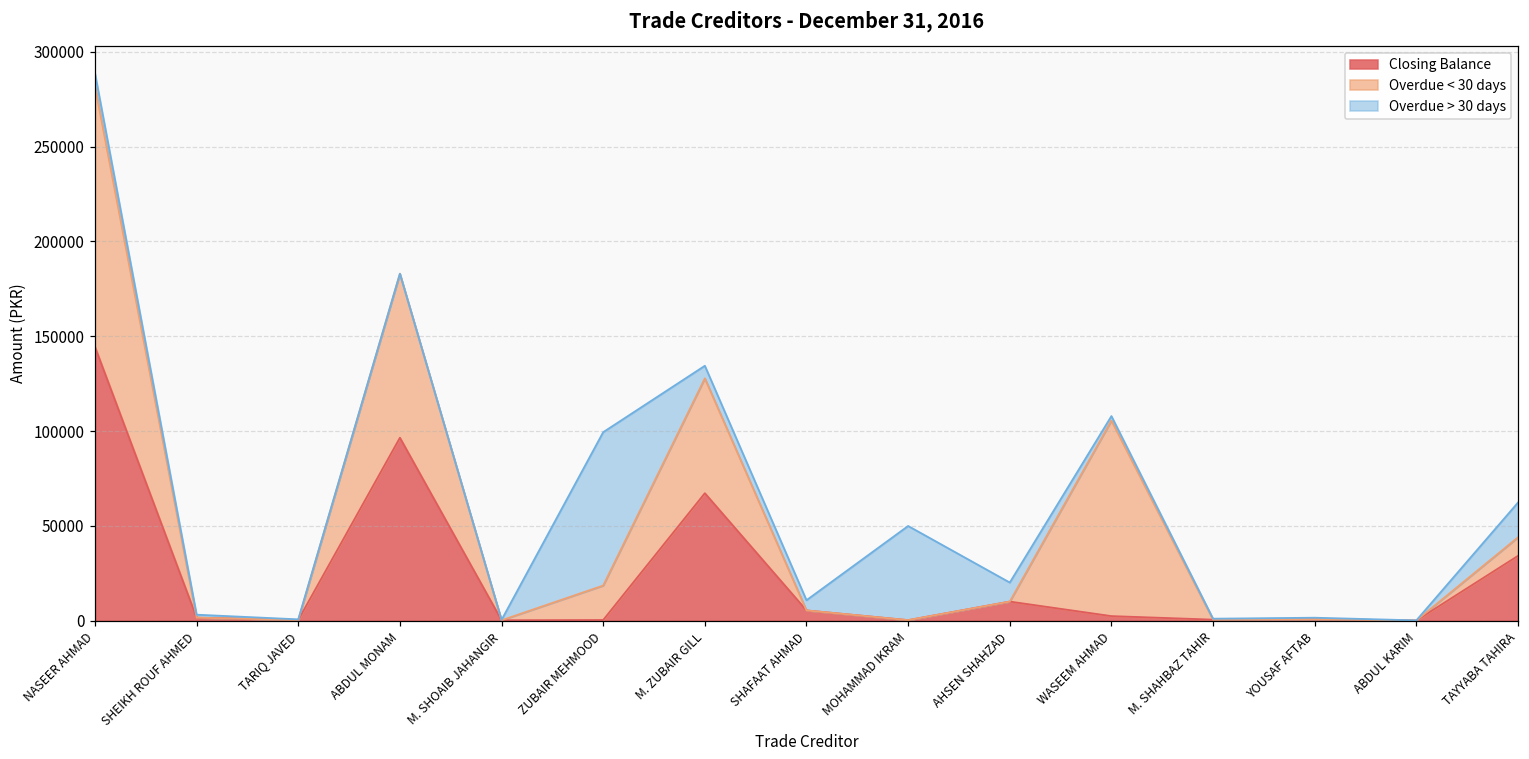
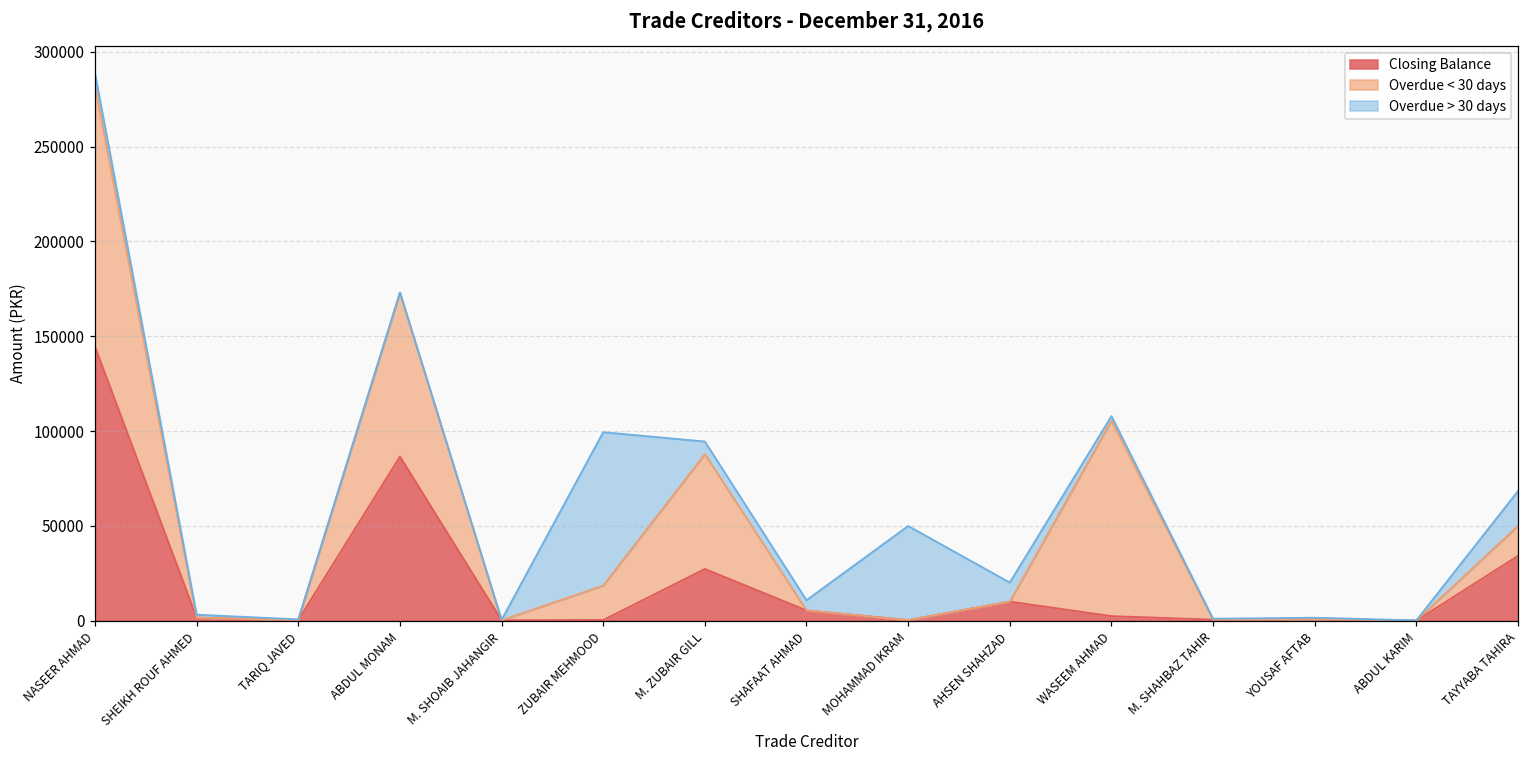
Closing Balance, ABDUL MONAM: 96000 -> 87000
Closing Balance, M. ZUBAIR GILL: 67000 -> 27000
Overdue < 30 days, TAYYABA TAHIRA: 10000 -> 16000
